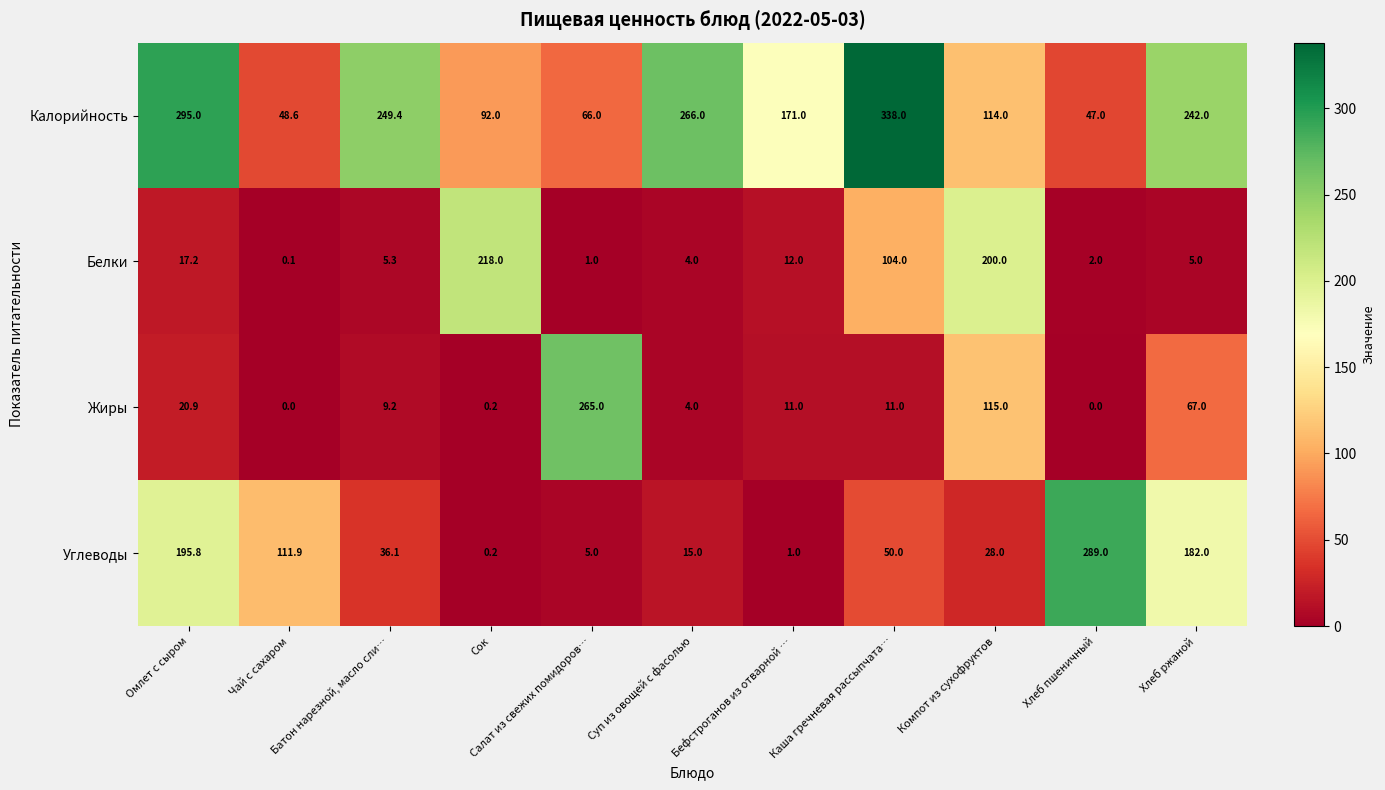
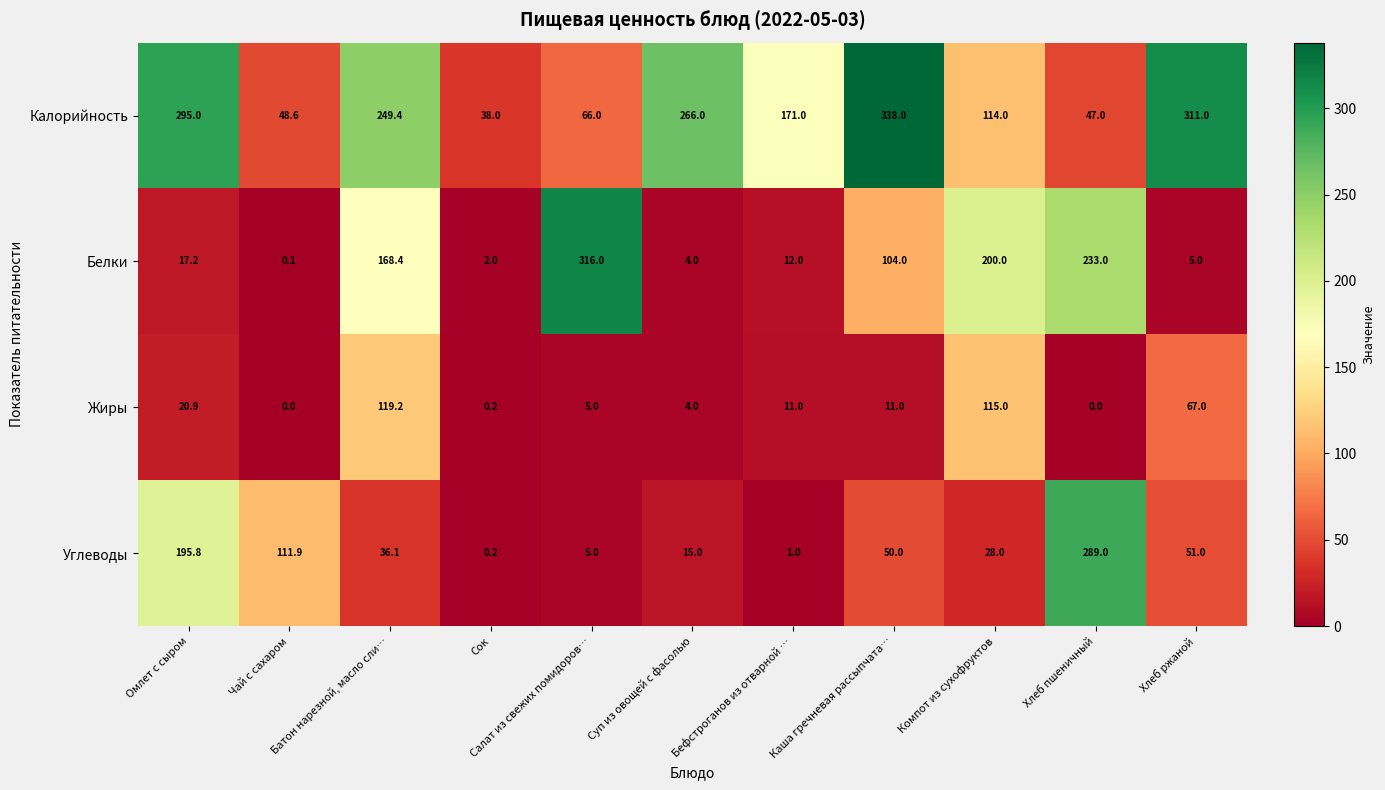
Калорийность, Сок: 92.0 -> 38.0
Калорийность, Хлеб ржаной: 242.0 -> 311.0
Белки, Батон нарезной, масло сли…: 5.3 -> 168.4
Белки, Сок: 218.0 -> 2.0
Белки, Салат из свежих помидоров…: 1.0 -> 316.0
Белки, Хлеб пшеничный: 2.0 -> 233.0
Жиры, Батон нарезной, масло сли…: 9.2 -> 119.2
Жиры, Салат из свежих помидоров…: 265.0 -> 5.0
Углеводы, Хлеб ржаной: 182.0 -> 51.0
